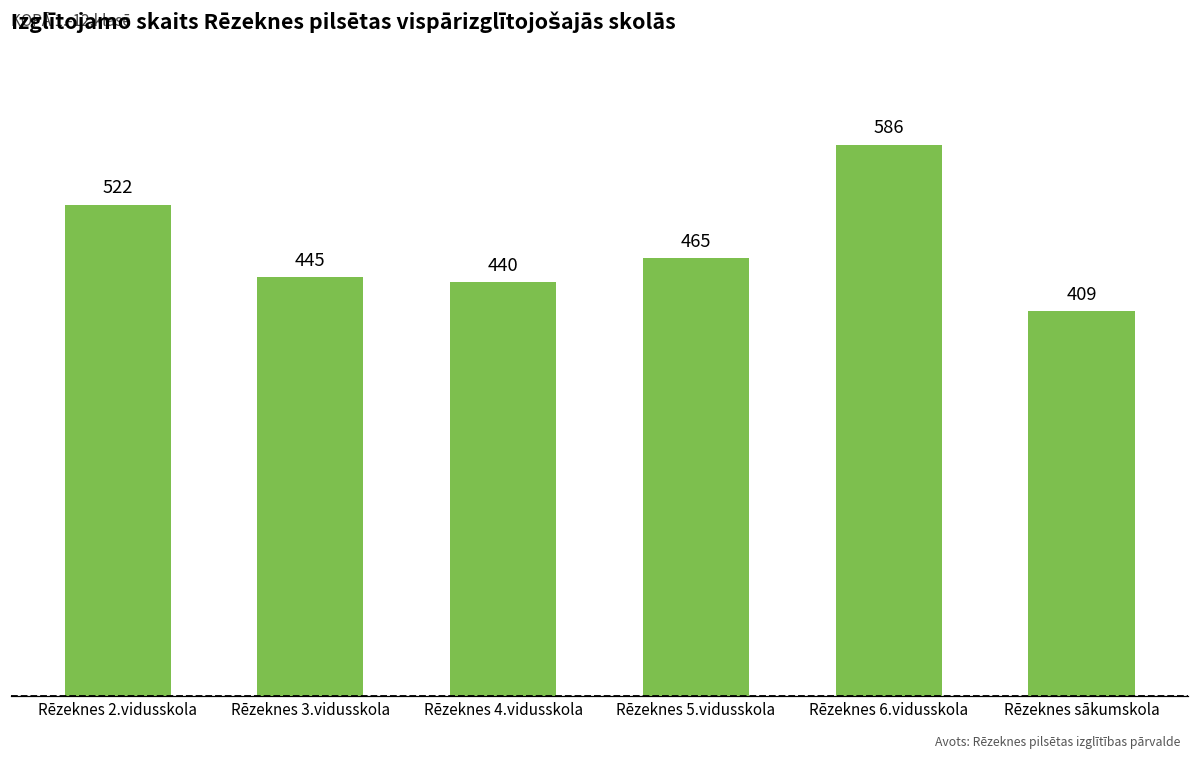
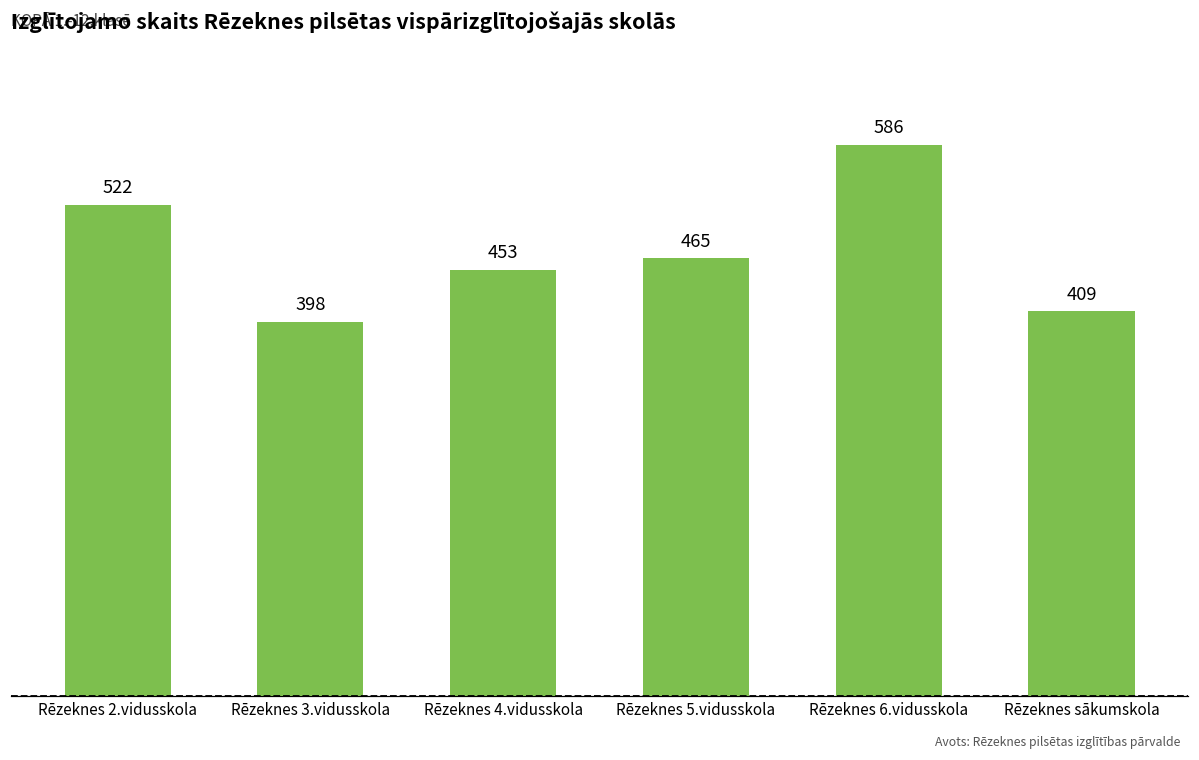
Rēzeknes 3.vidusskola: 445 -> 398
Rēzeknes 4.vidusskola: 440 -> 453
